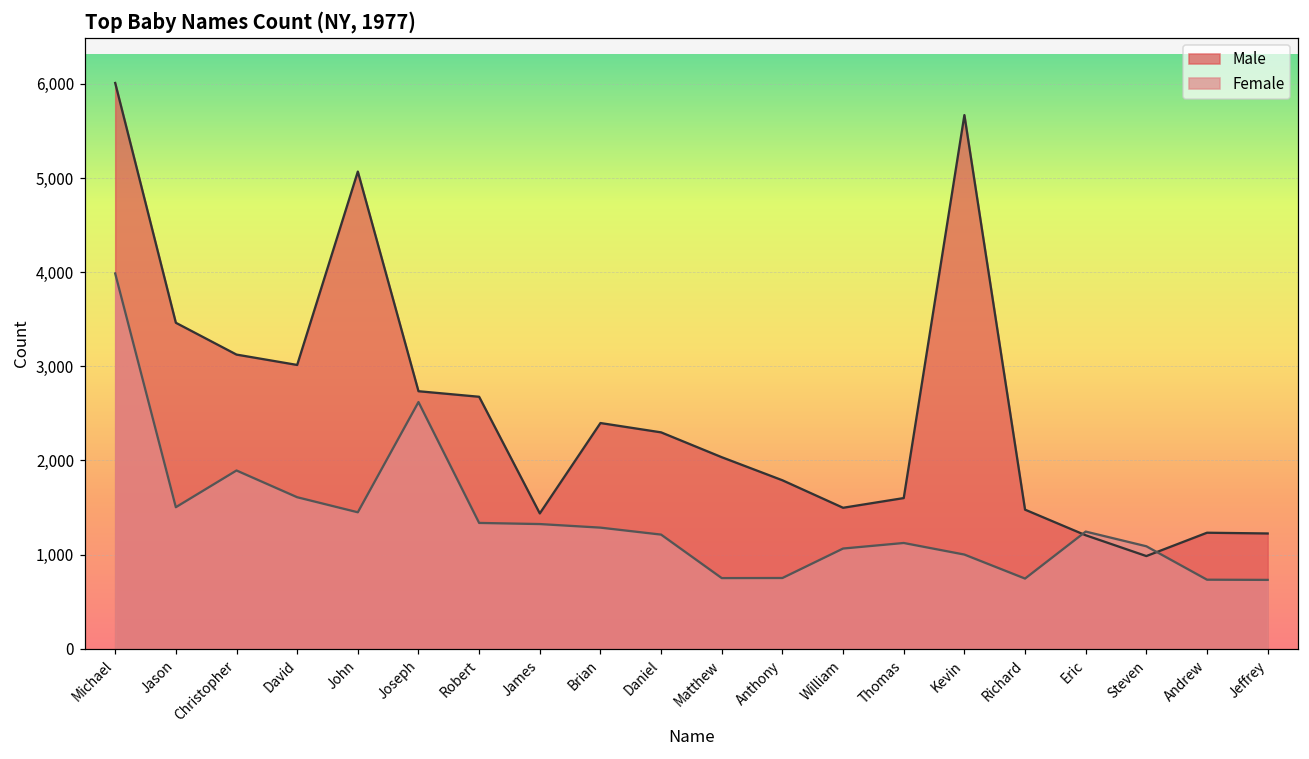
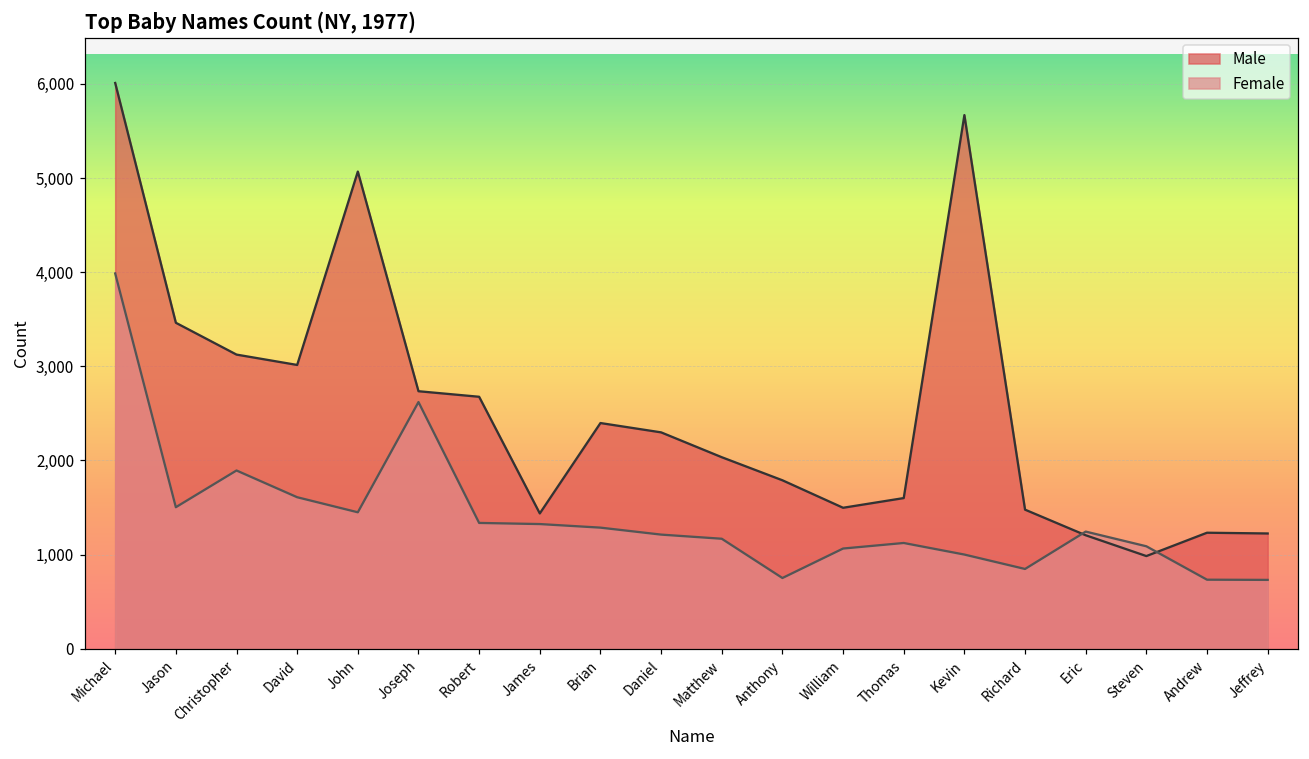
Female, Matthew: 800 -> 1,200
Female, Richard: 700 -> 800
